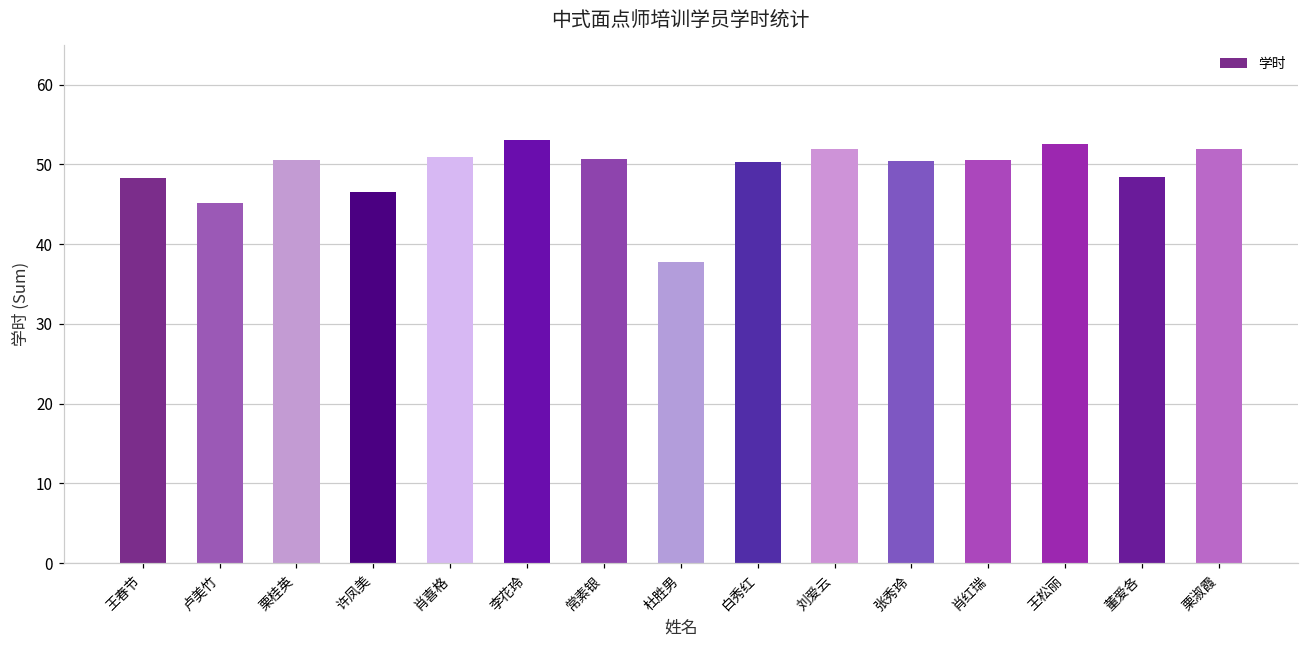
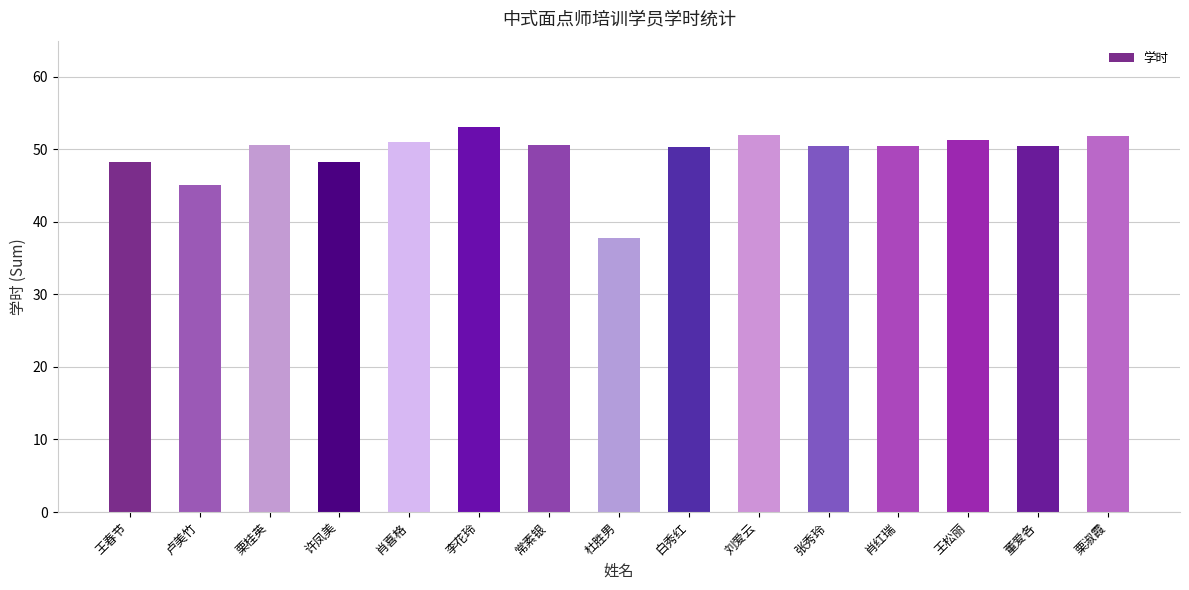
许凤美: 47 -> 48
王松丽: 53 -> 51
董爱各: 48 -> 50
